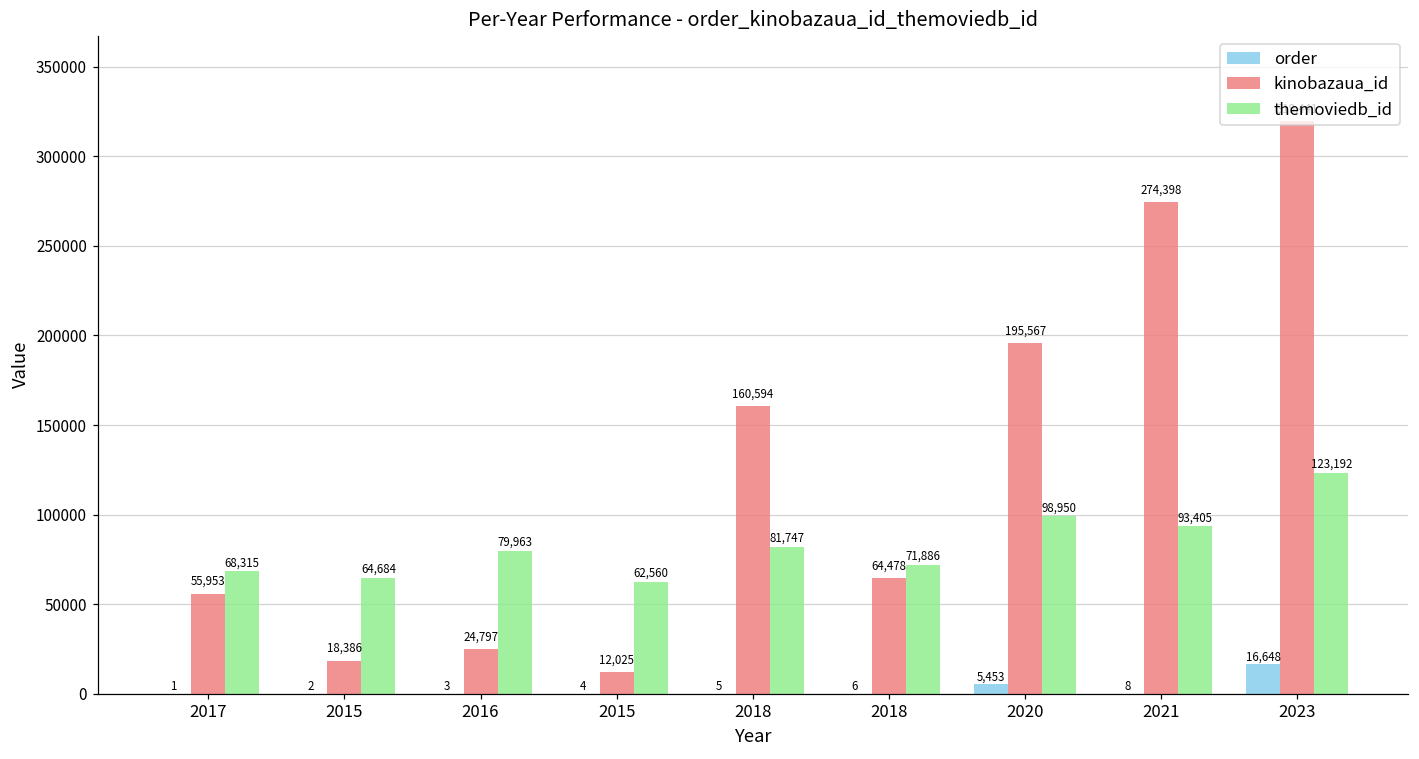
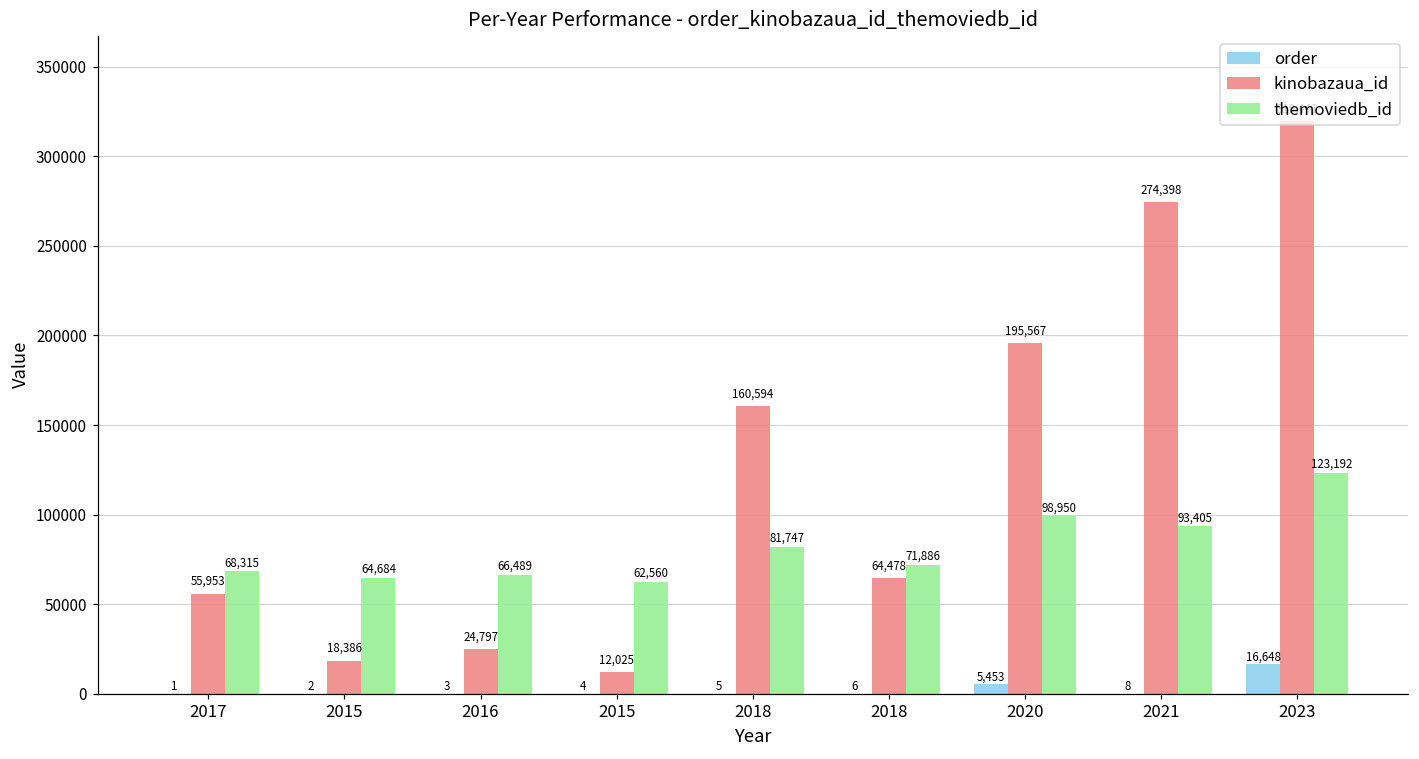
themoviedb_id, 2016: 79,963 -> 66,489
